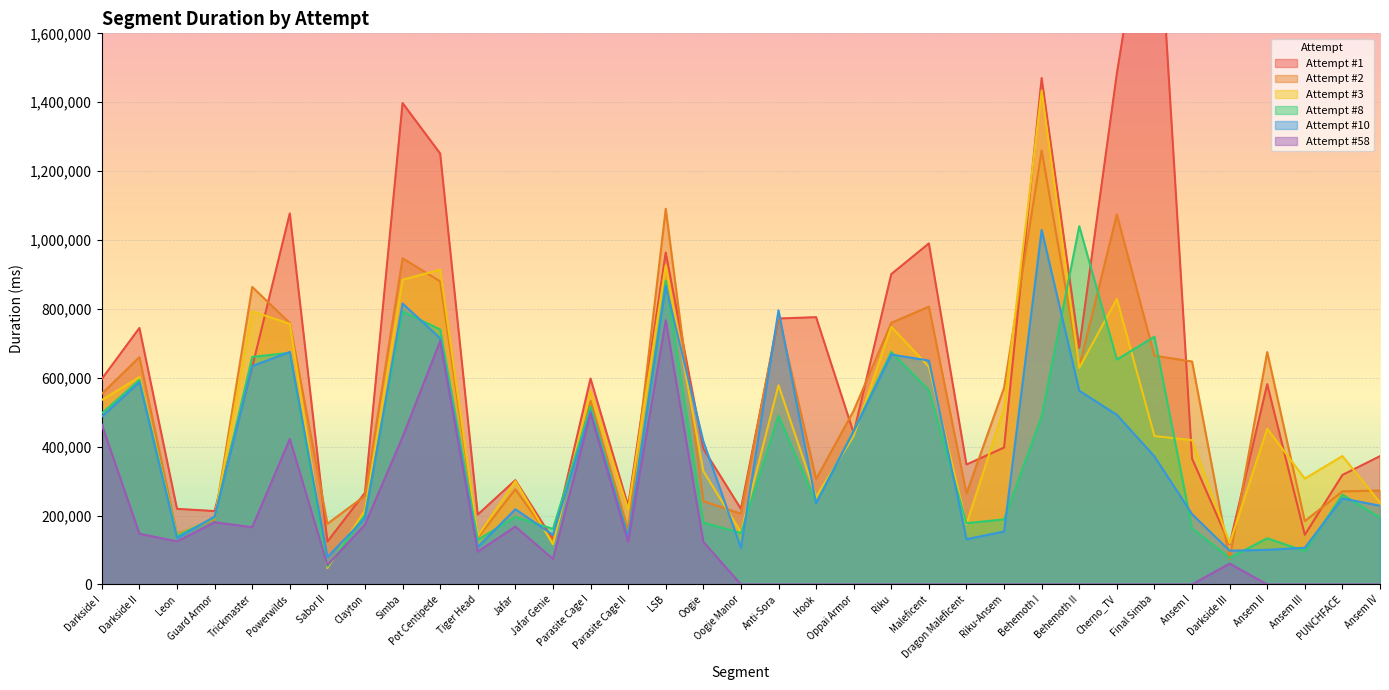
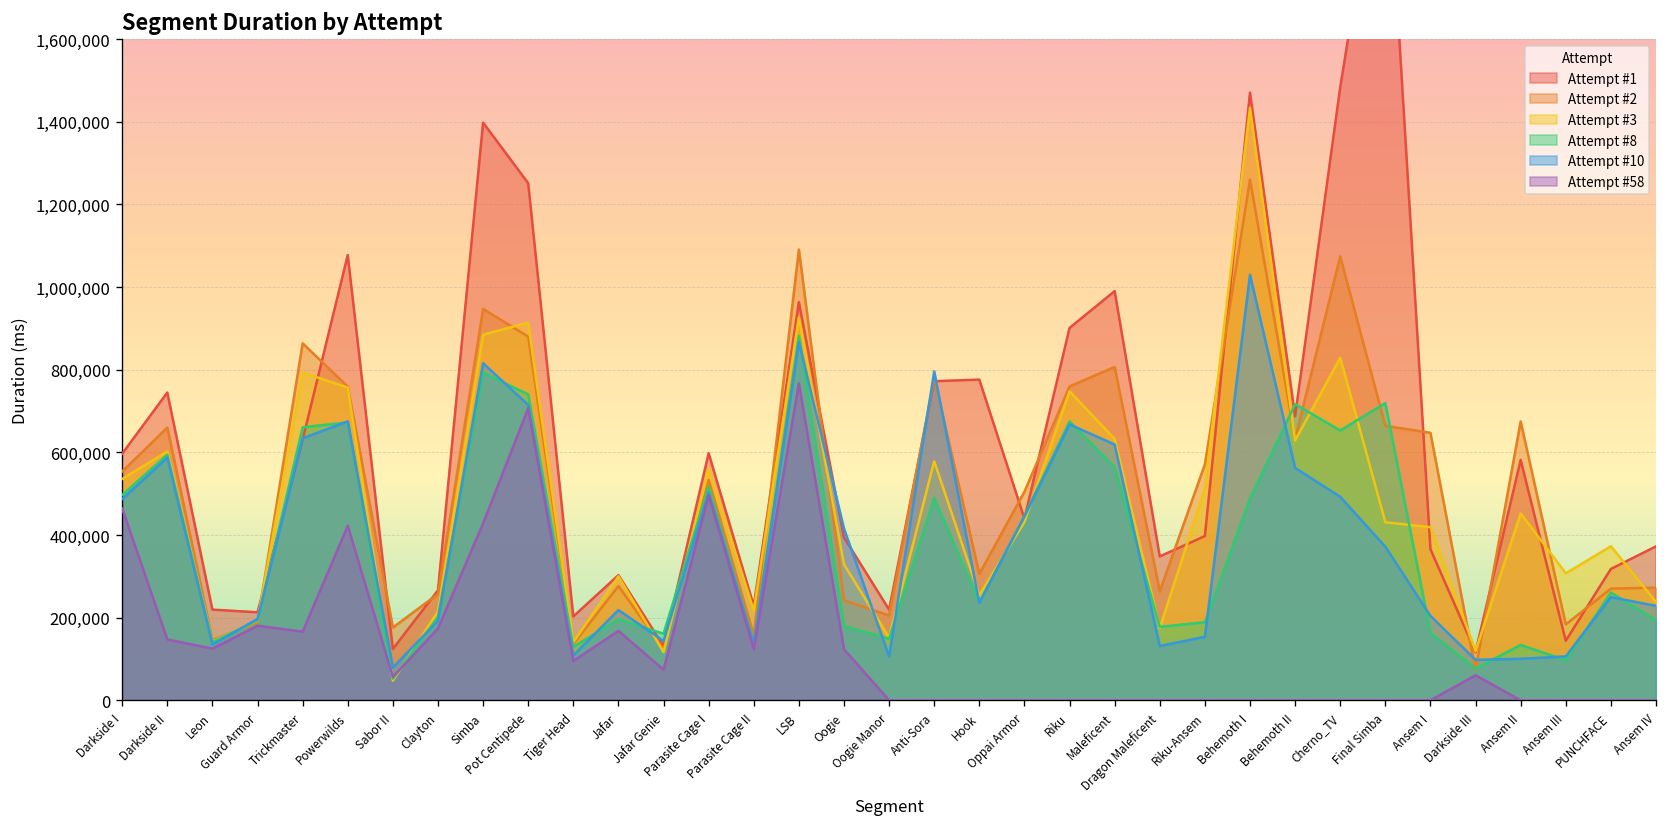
Attempt #10, Maleficent: 650,000 -> 620,000
Attempt #8, Behemoth II: 1,040,000 -> 720,000
